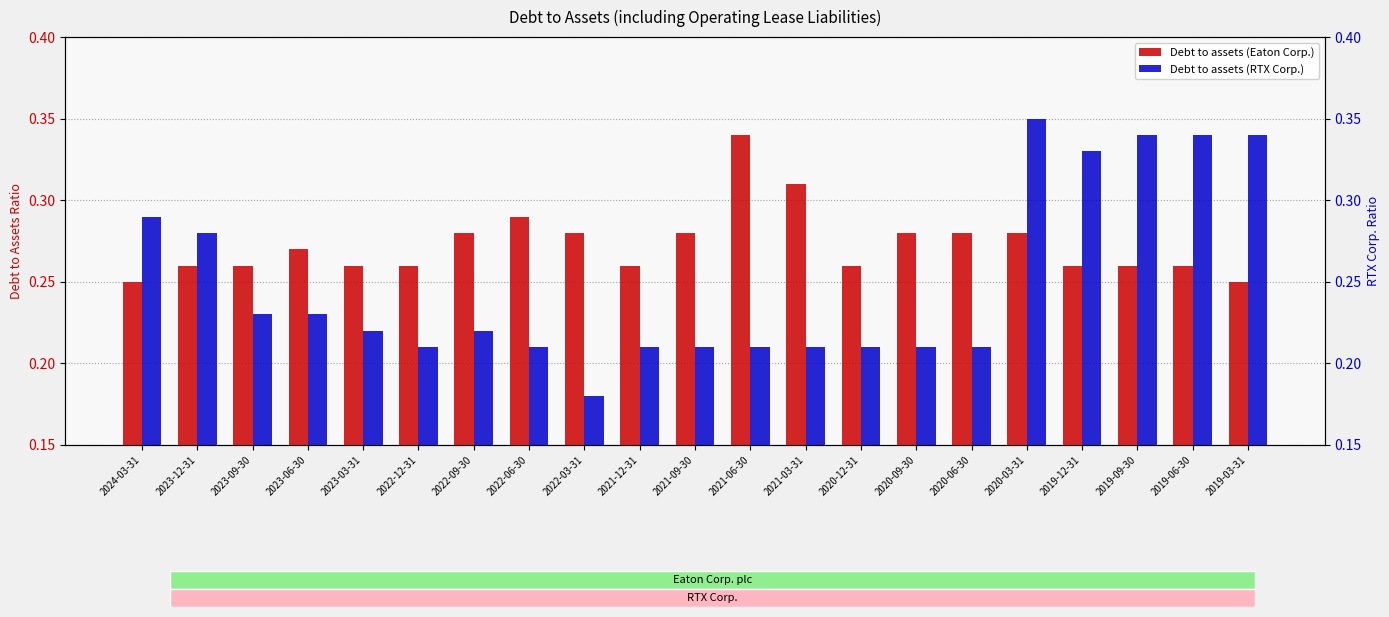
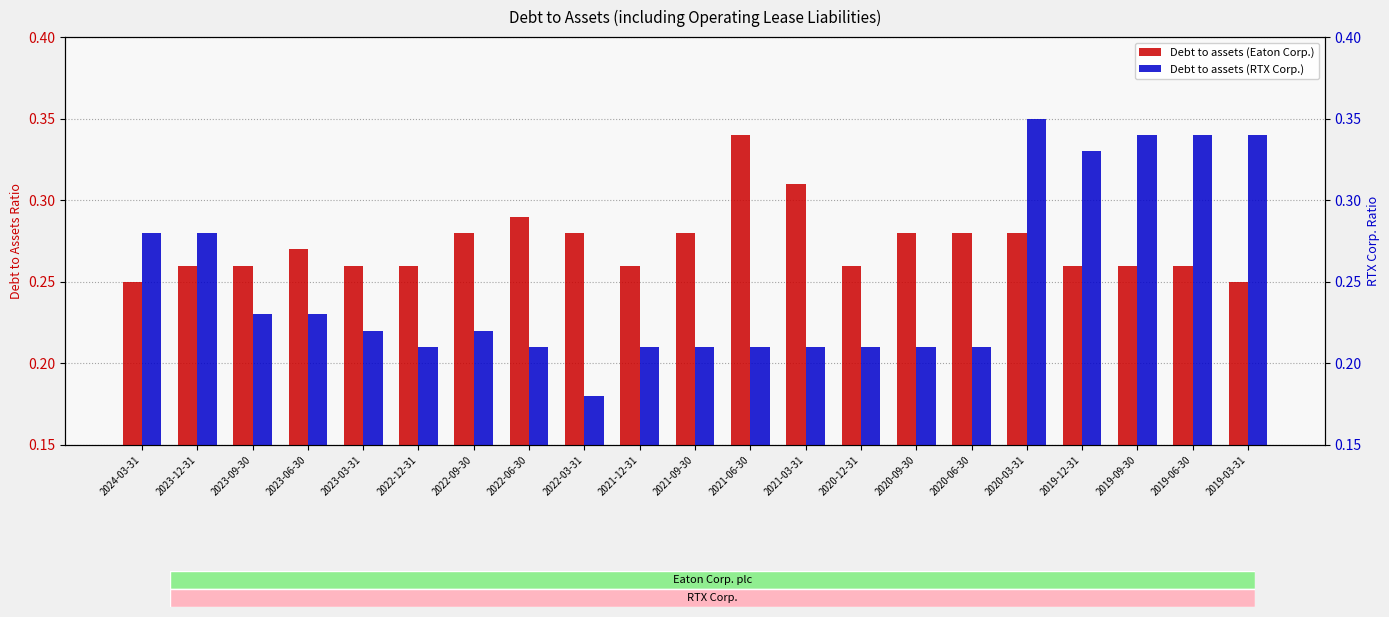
Debt to assets (RTX Corp.), 2024-03-31: 0.29 -> 0.28
